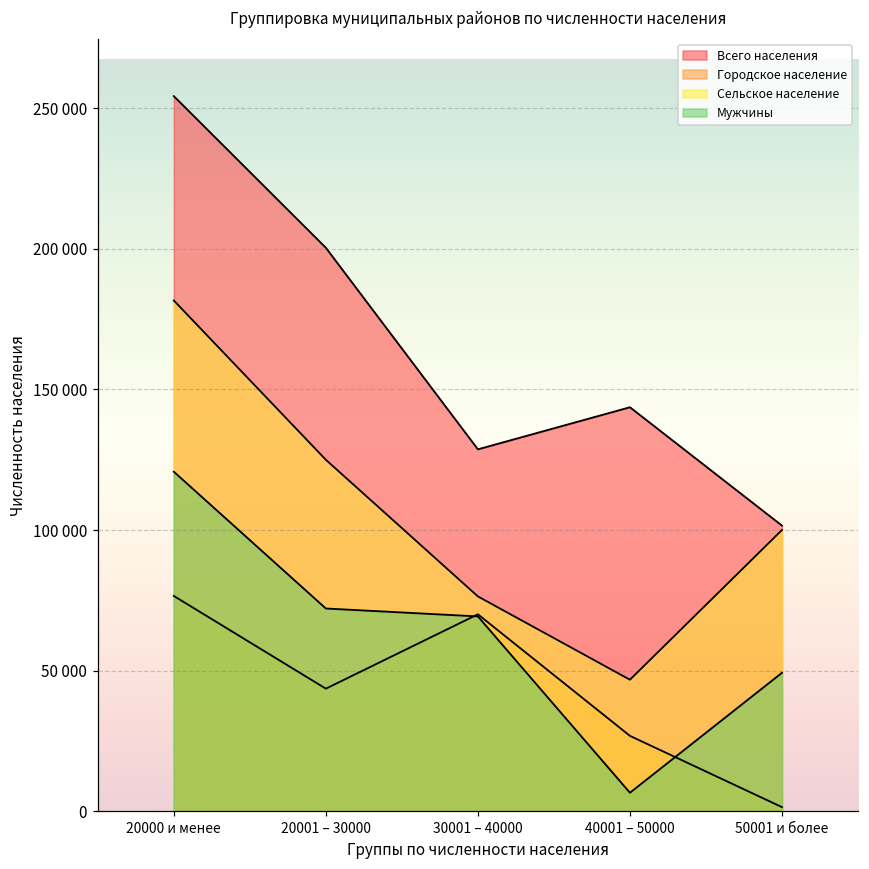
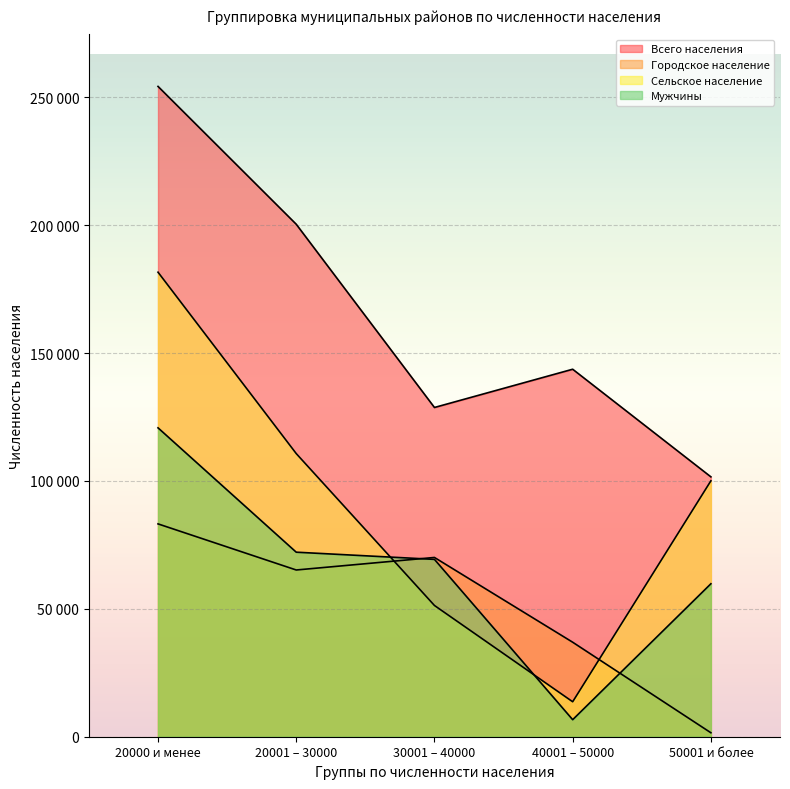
Городское население, 20000 и менее: 77000 -> 83000
Городское население, 20001 – 30000: 44000 -> 65000
Сельское население, 20001 – 30000: 125000 -> 111000
Сельское население, 30001 – 40000: 76000 -> 51000
Городское население, 40001 – 50000: 27000 -> 37000
Сельское население, 40001 – 50000: 47000 -> 14000
Мужчины, 50001 и более: 49000 -> 60000
